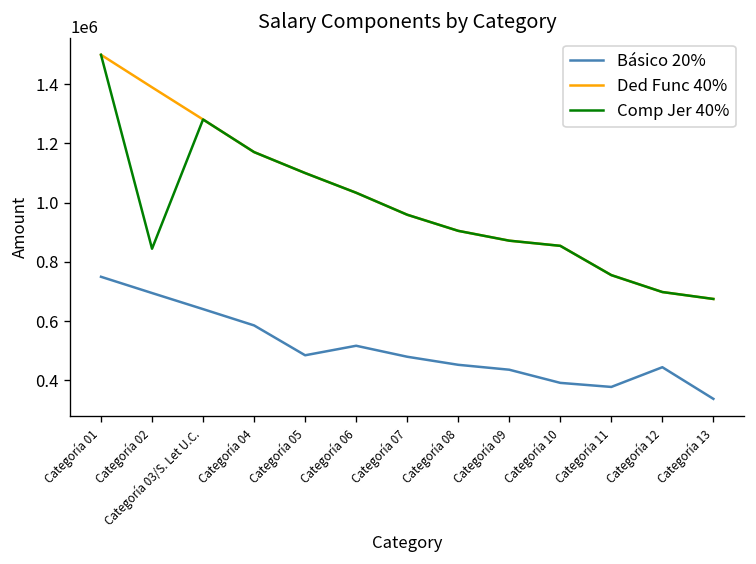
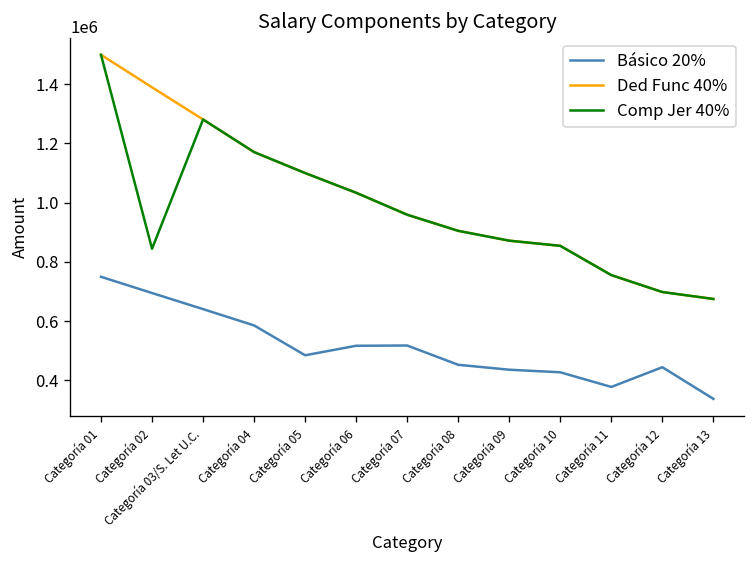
Básico 20%, Categoría 07: 480000 -> 520000
Básico 20%, Categoría 10: 390000 -> 430000
